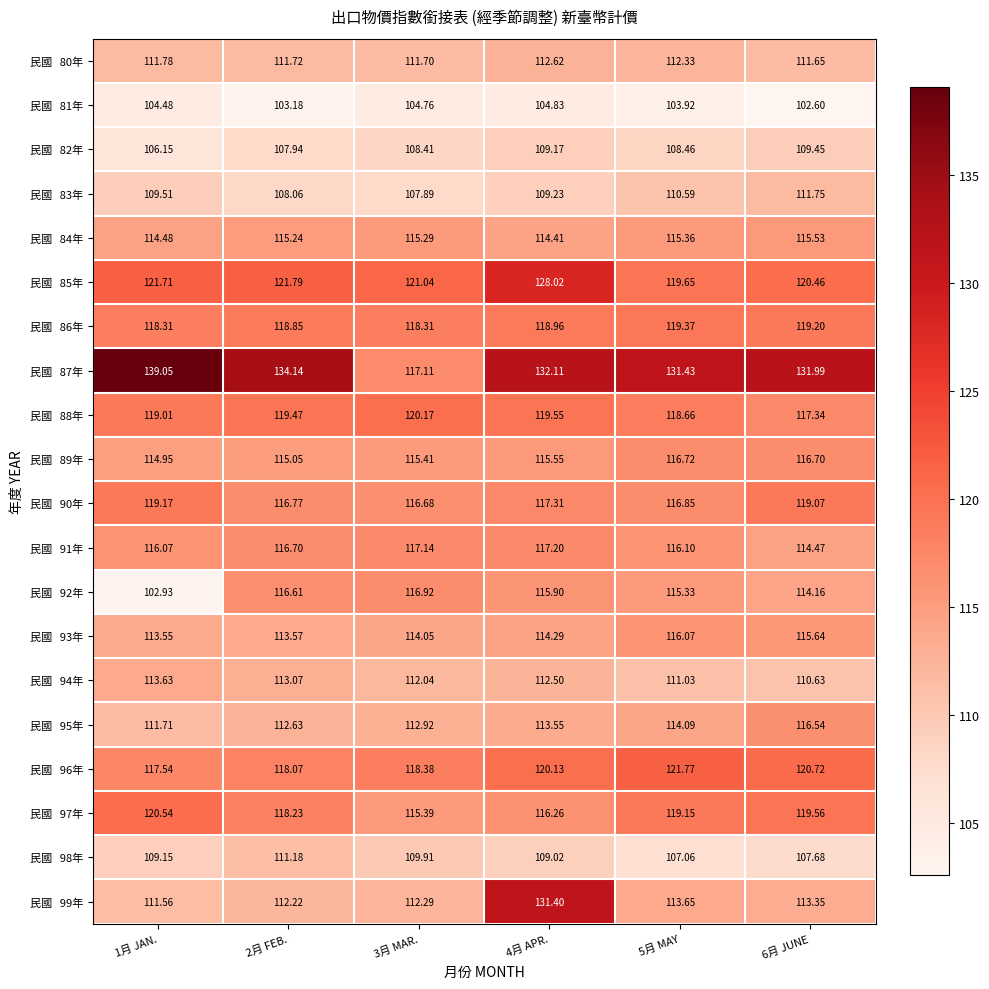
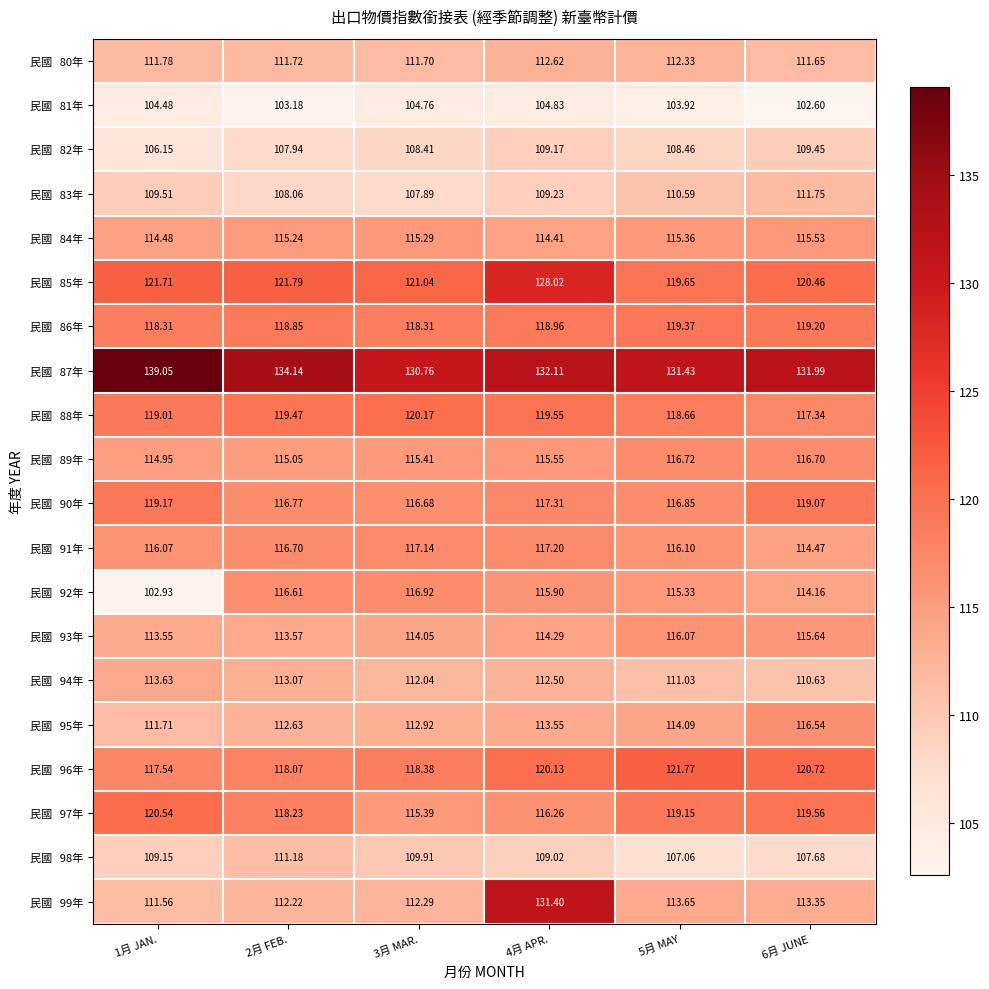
民國 87年, 3月 MAR.: 117.11 -> 130.76
